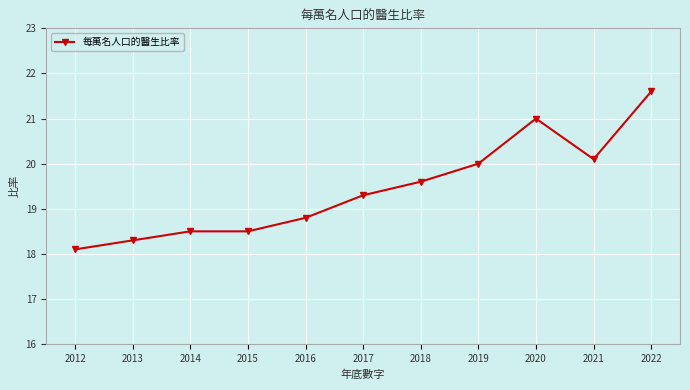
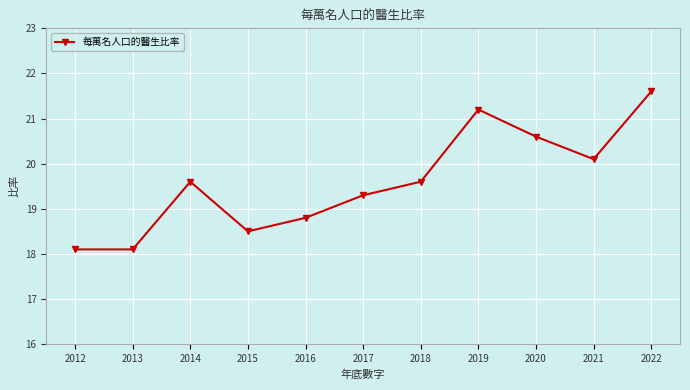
2013: 18.3 -> 18.1
2014: 18.5 -> 19.6
2019: 20.0 -> 21.2
2020: 21.0 -> 20.6
